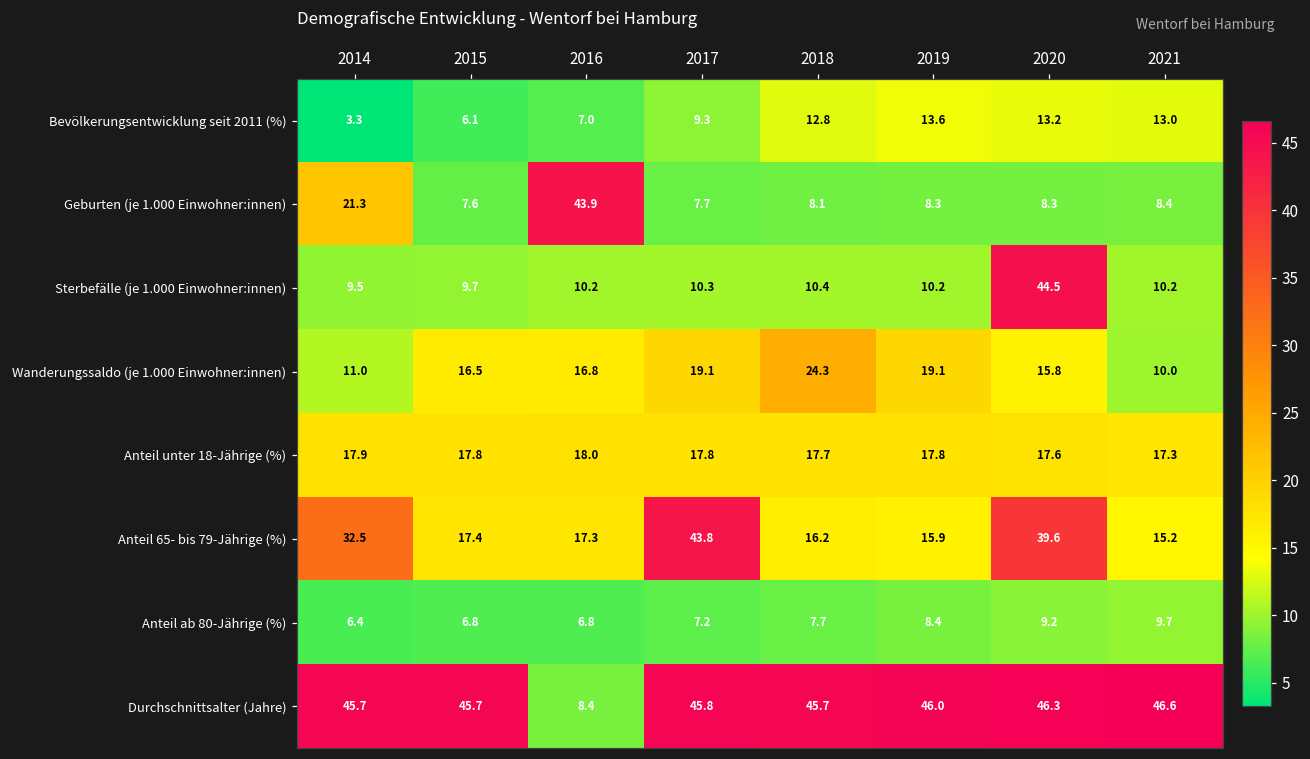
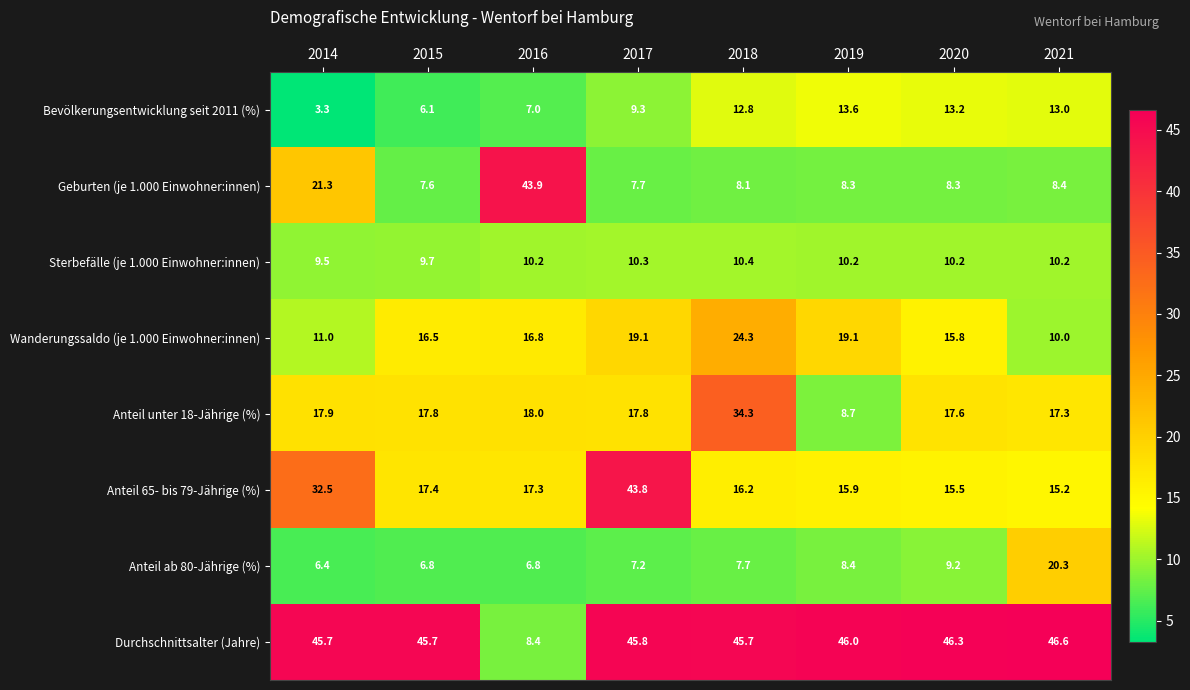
Sterbefälle (je 1.000 Einwohner:innen), 2020: 44.5 -> 10.2
Anteil unter 18-Jährige (%), 2018: 17.7 -> 34.3
Anteil unter 18-Jährige (%), 2019: 17.8 -> 8.7
Anteil 65- bis 79-Jährige (%), 2020: 39.6 -> 15.5
Anteil ab 80-Jährige (%), 2021: 9.7 -> 20.3
